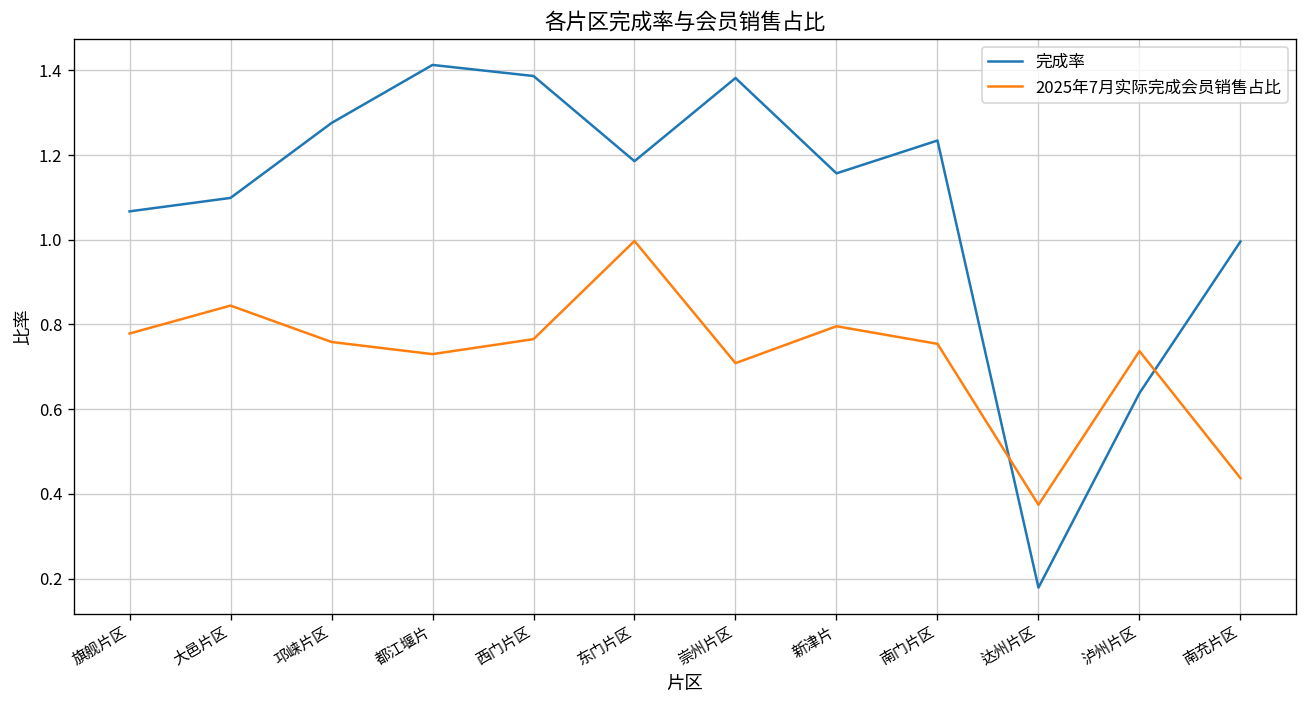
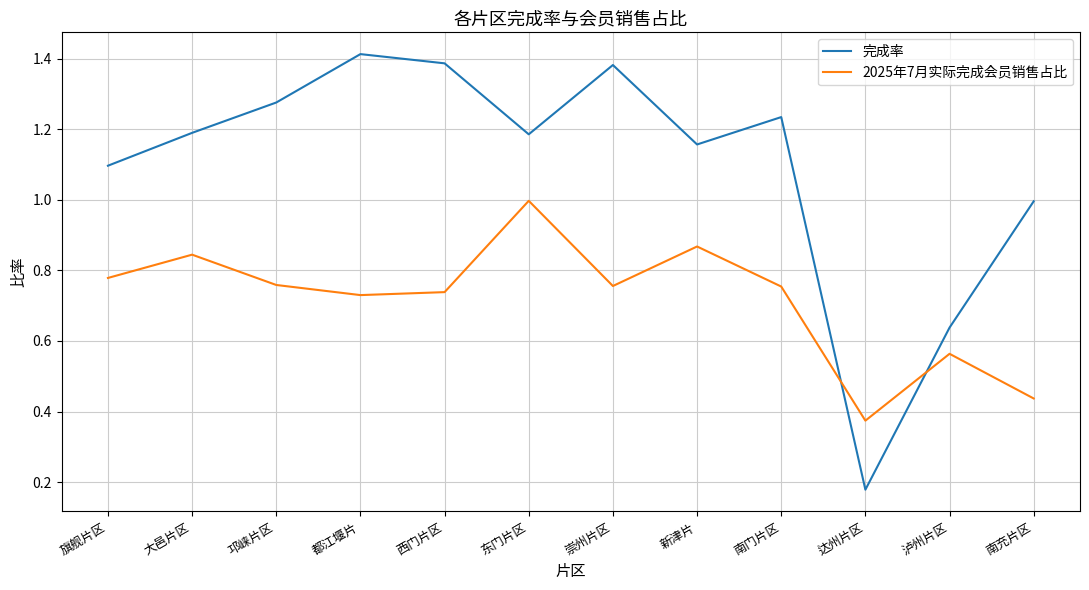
完成率, 旗舰片区: 1.07 -> 1.10
完成率, 大邑片区: 1.10 -> 1.19
2025年7月实际完成会员销售占比, 西门片区: 0.77 -> 0.74
2025年7月实际完成会员销售占比, 崇州片区: 0.71 -> 0.76
2025年7月实际完成会员销售占比, 新津片: 0.80 -> 0.87
2025年7月实际完成会员销售占比, 泸州片区: 0.74 -> 0.56
